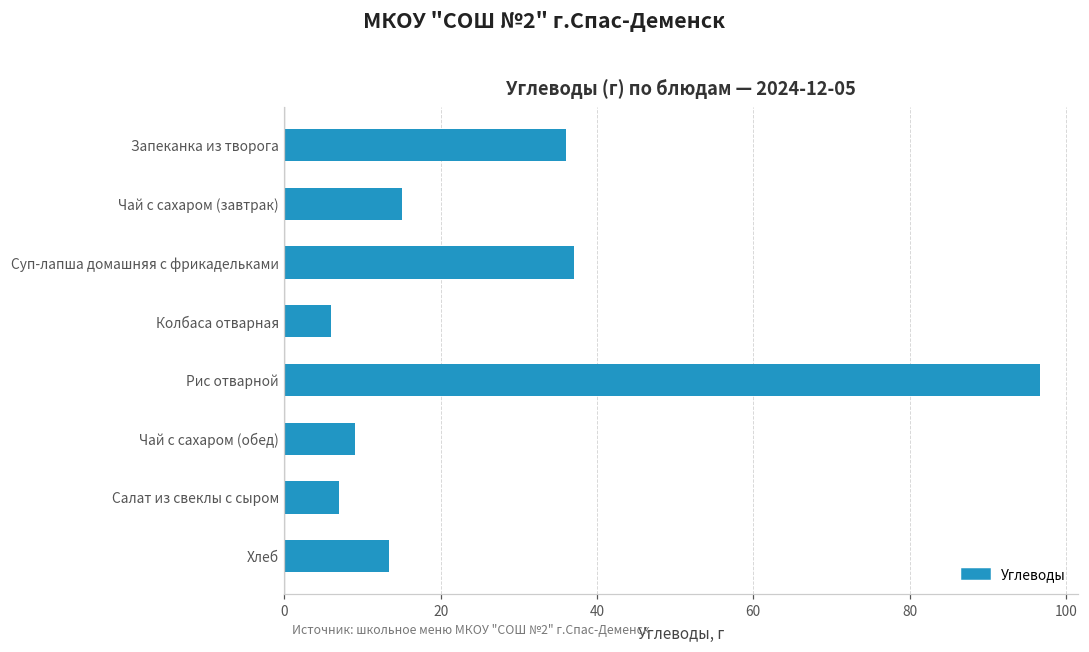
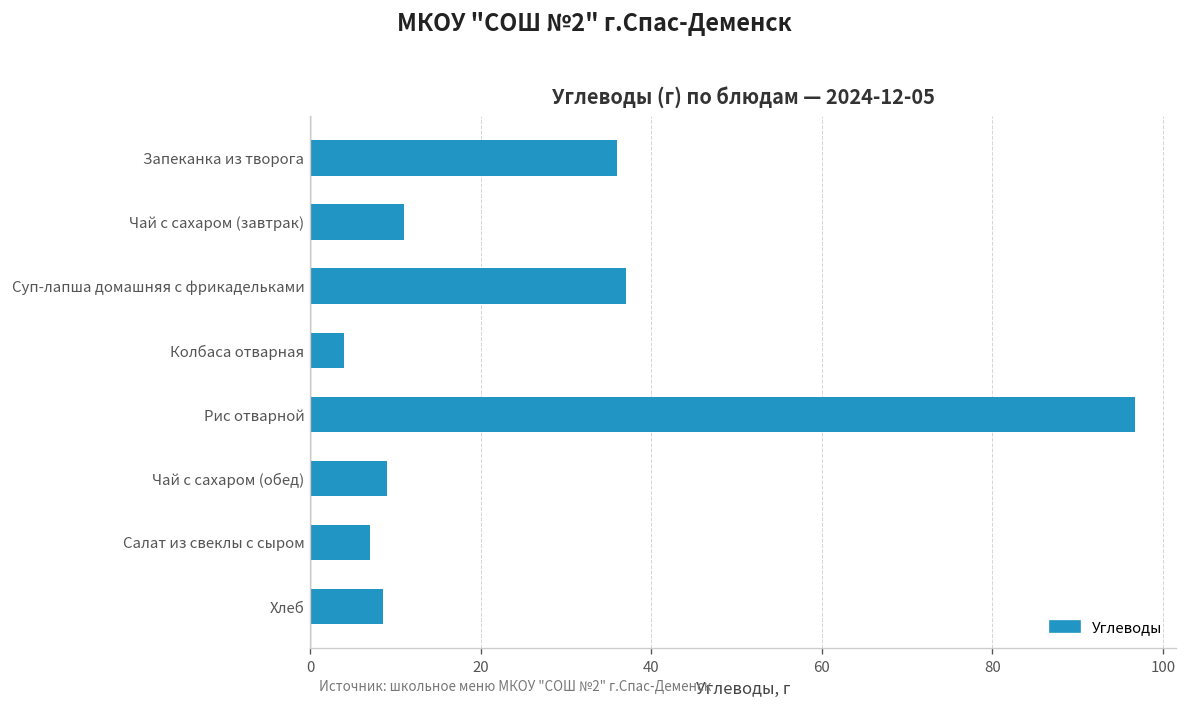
Чай с сахаром (завтрак): 15 -> 11
Колбаса отварная: 6 -> 4
Хлеб: 13 -> 9
